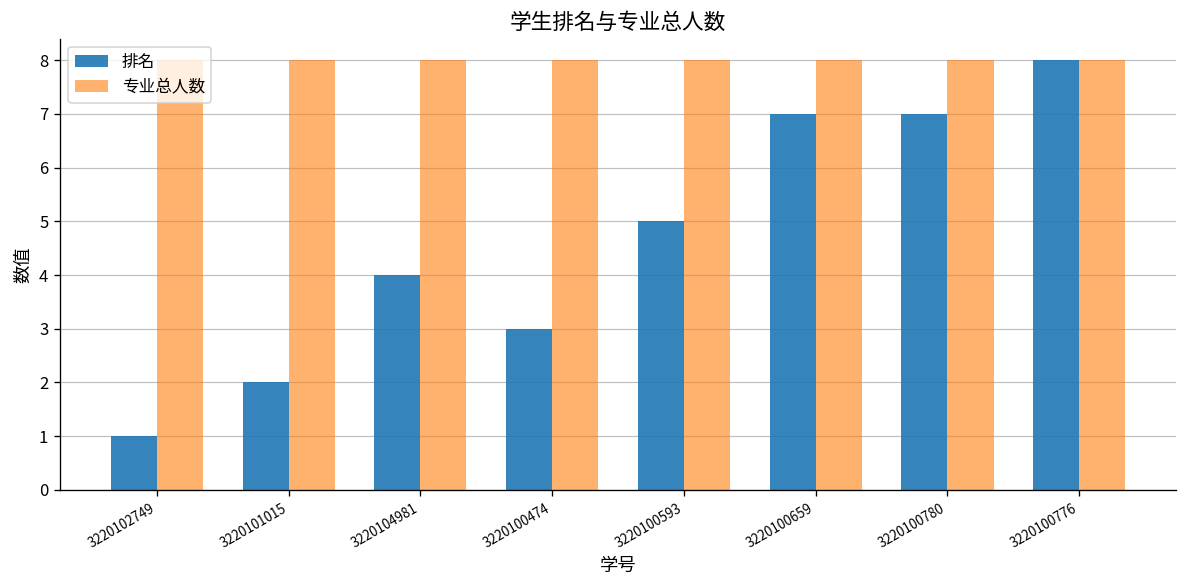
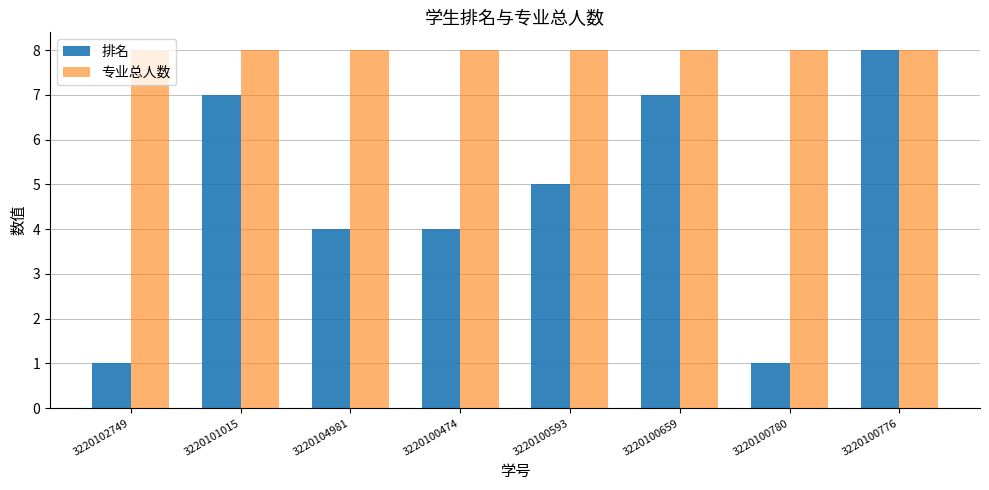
排名, 3220101015: 2 -> 7
排名, 3220100474: 3 -> 4
排名, 3220100780: 7 -> 1
